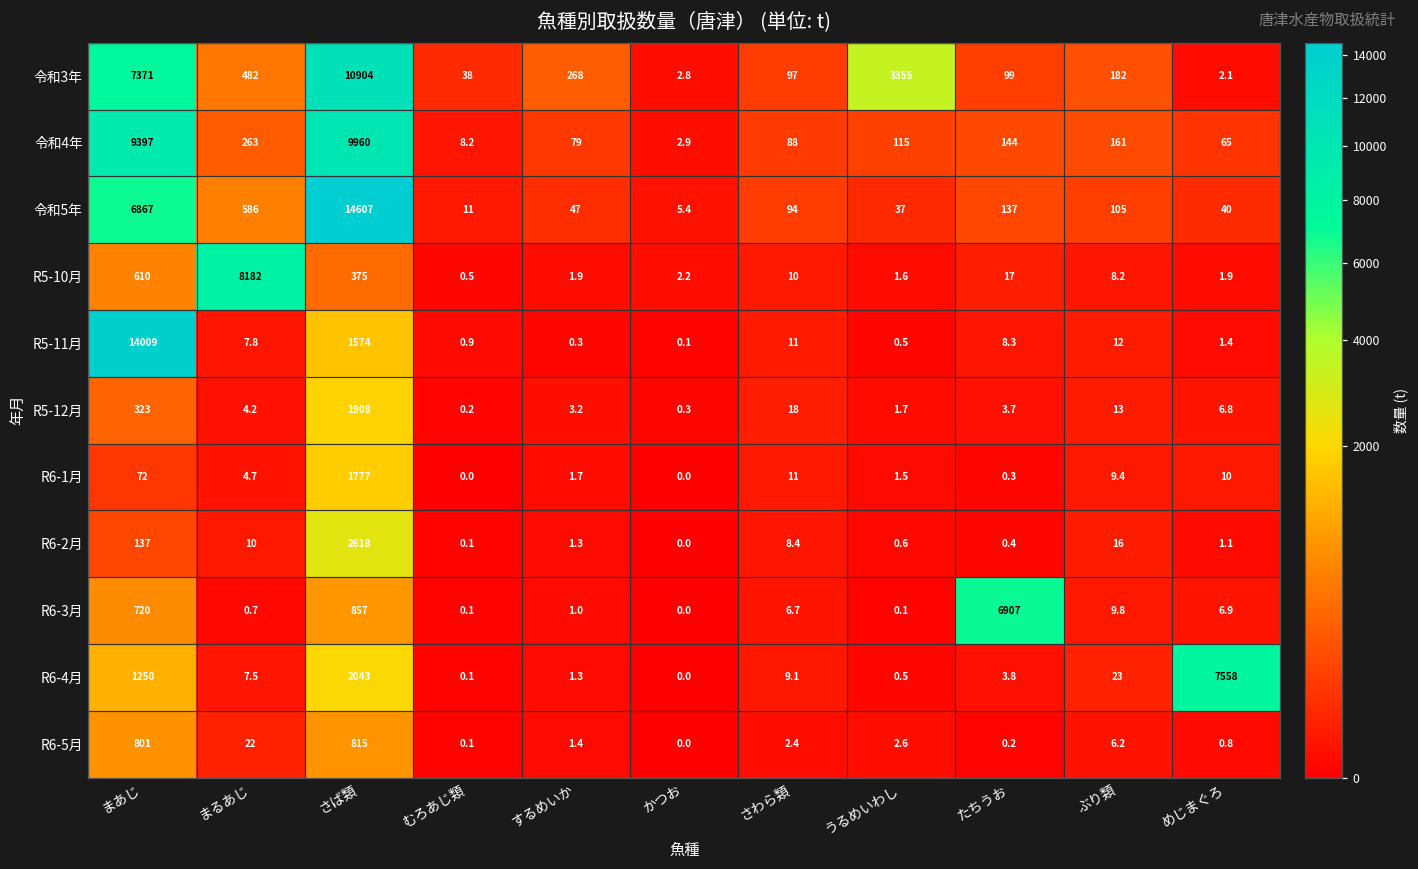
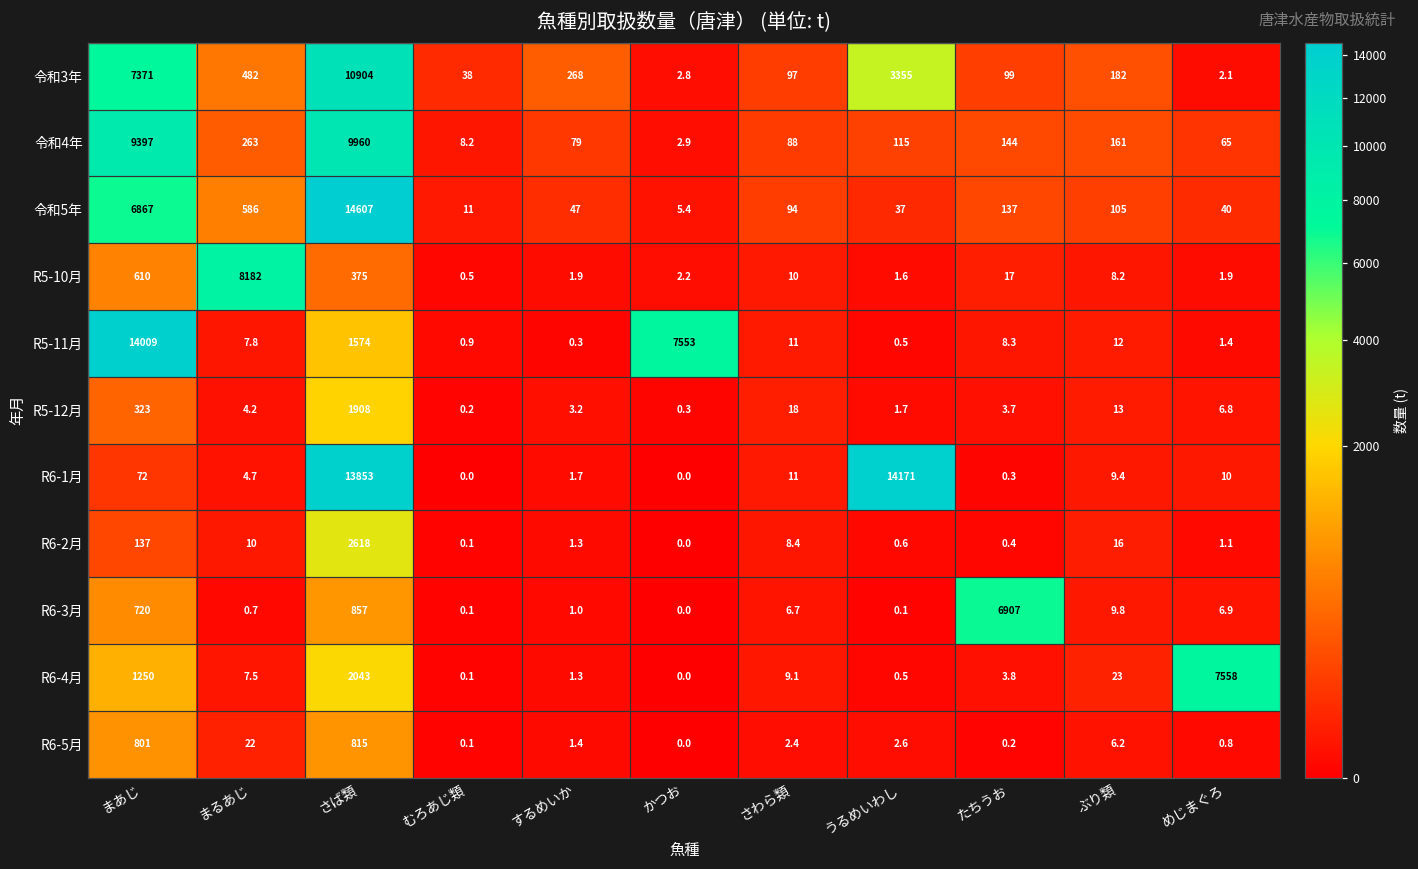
R5-11月, かつお: 0.1 -> 7553
R6-1月, さば類: 1777 -> 13853
R6-1月, うるめいわし: 1.5 -> 14171
